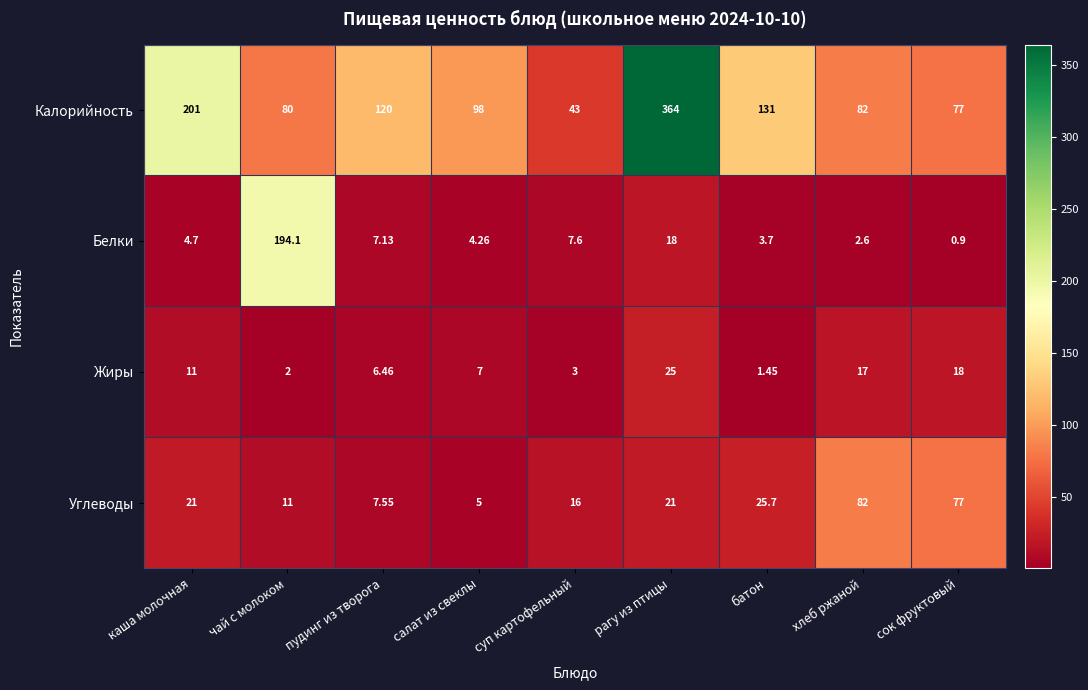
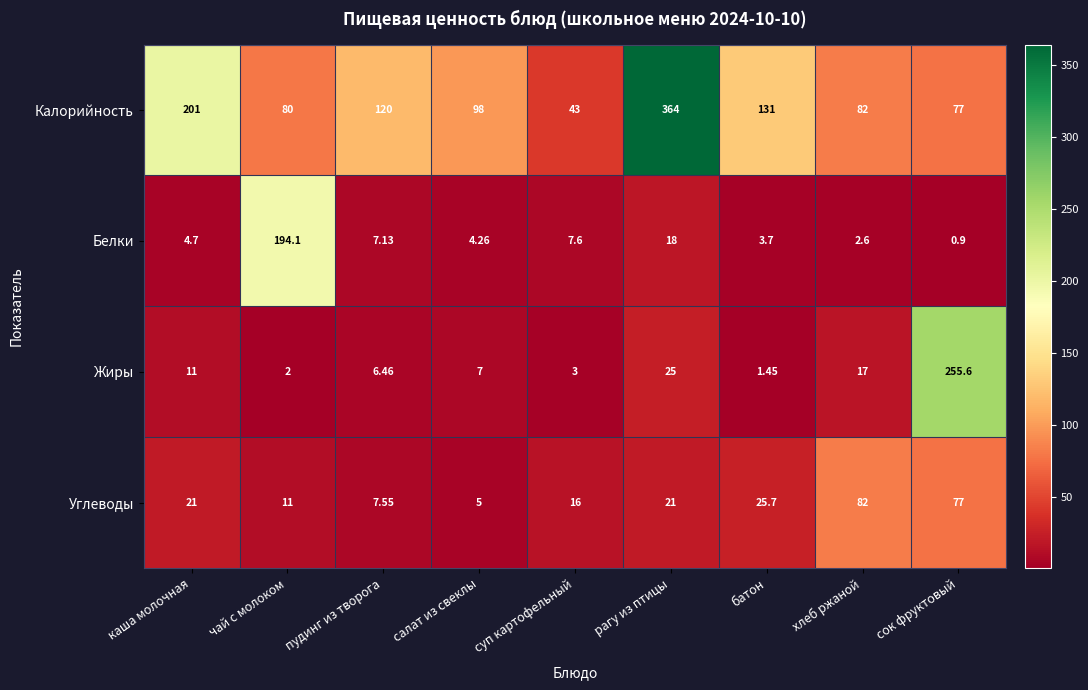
Жиры, сок фруктовый: 18 -> 255.6
